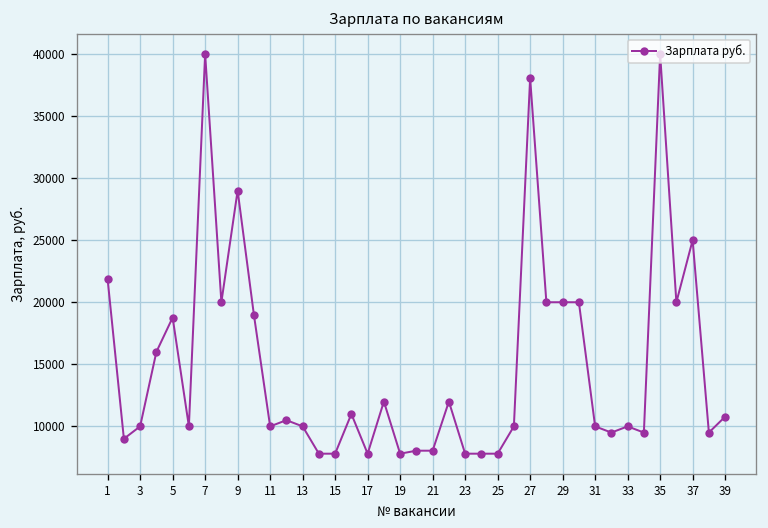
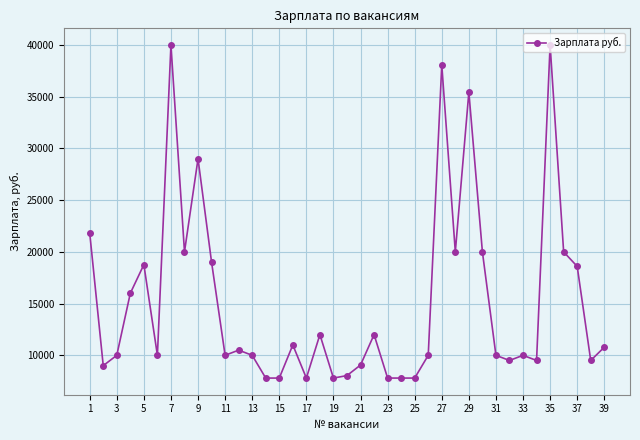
21: 8000 -> 9100
29: 20000 -> 35400
37: 25000 -> 18600
